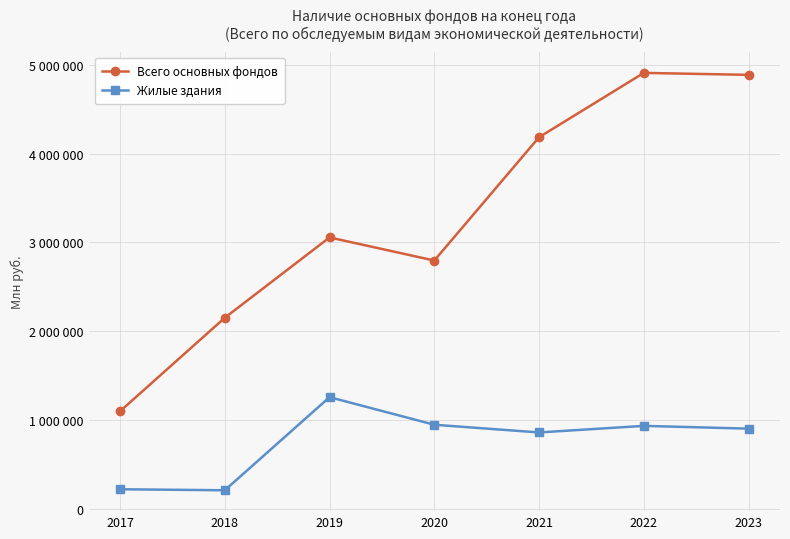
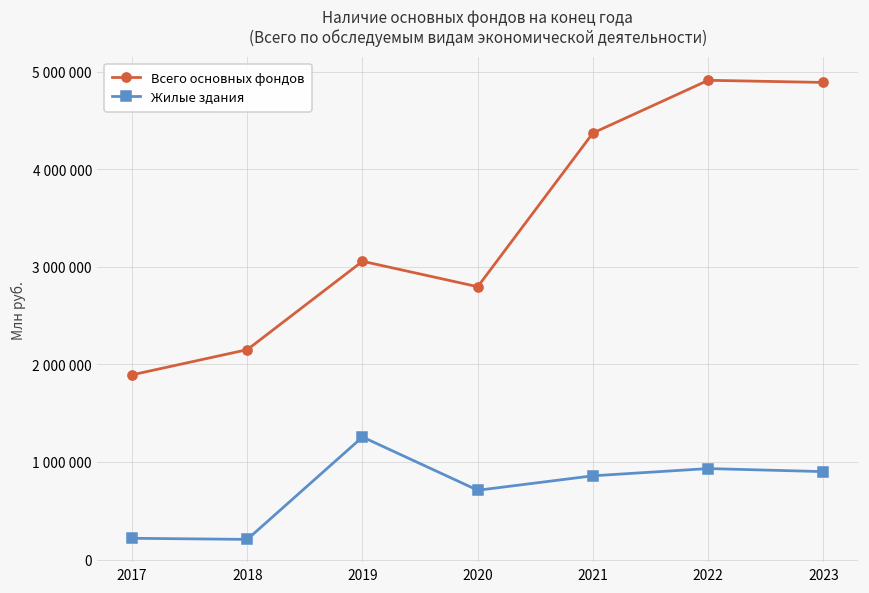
Всего основных фондов, 2017: 1100000 -> 1900000
Жилые здания, 2020: 900000 -> 700000
Всего основных фондов, 2021: 4200000 -> 4400000
